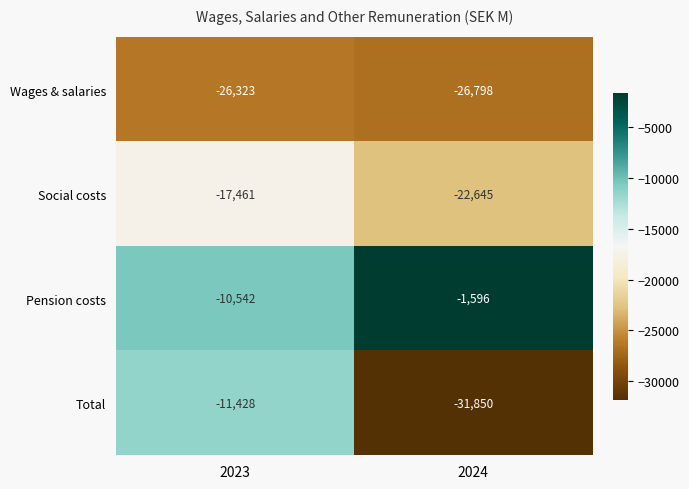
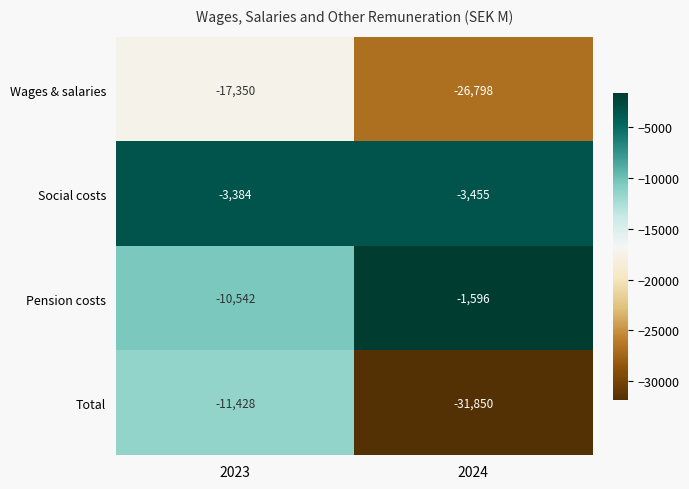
Wages & salaries, 2023: -26,323 -> -17,350
Social costs, 2023: -17,461 -> -3,384
Social costs, 2024: -22,645 -> -3,455
